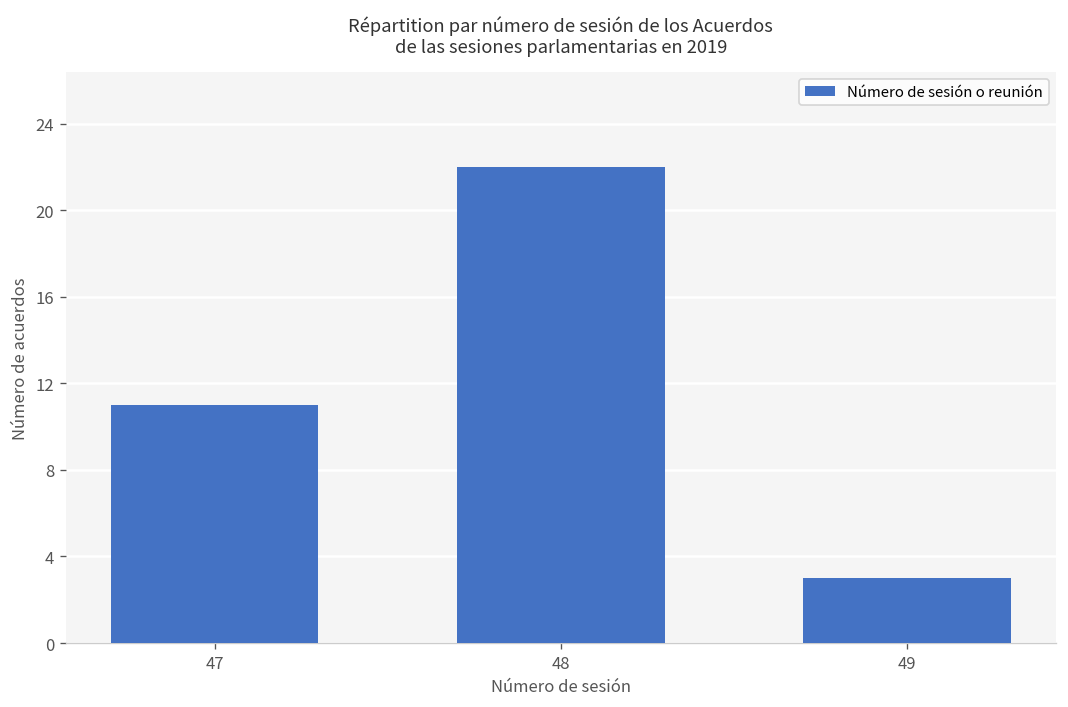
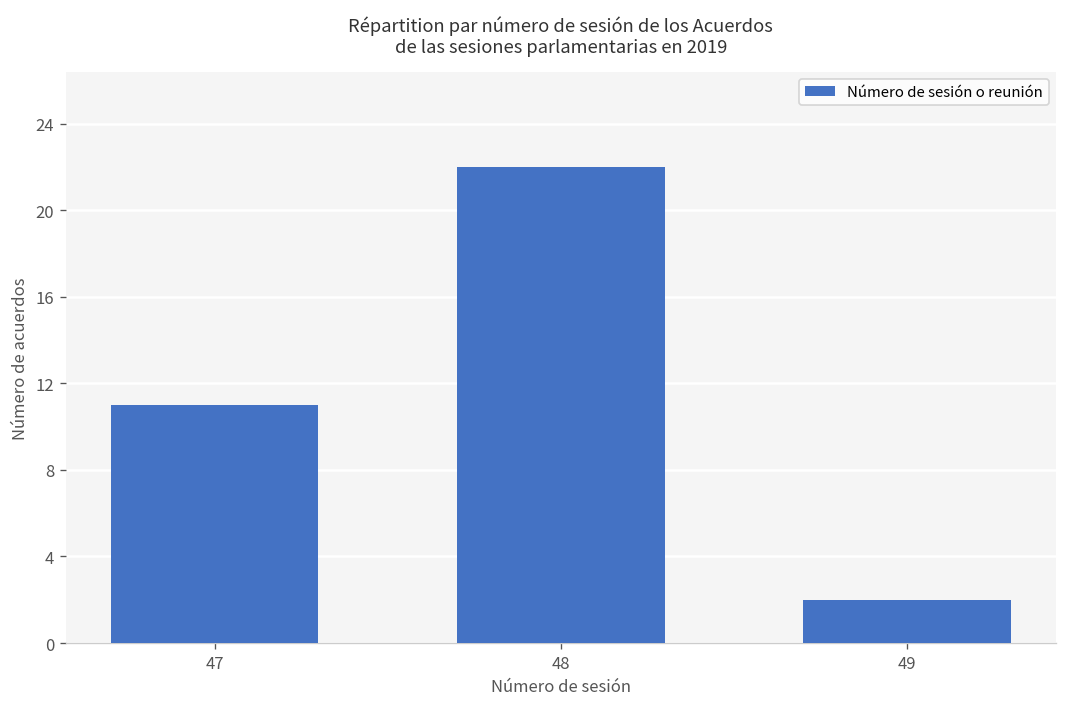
49: 3 -> 2
